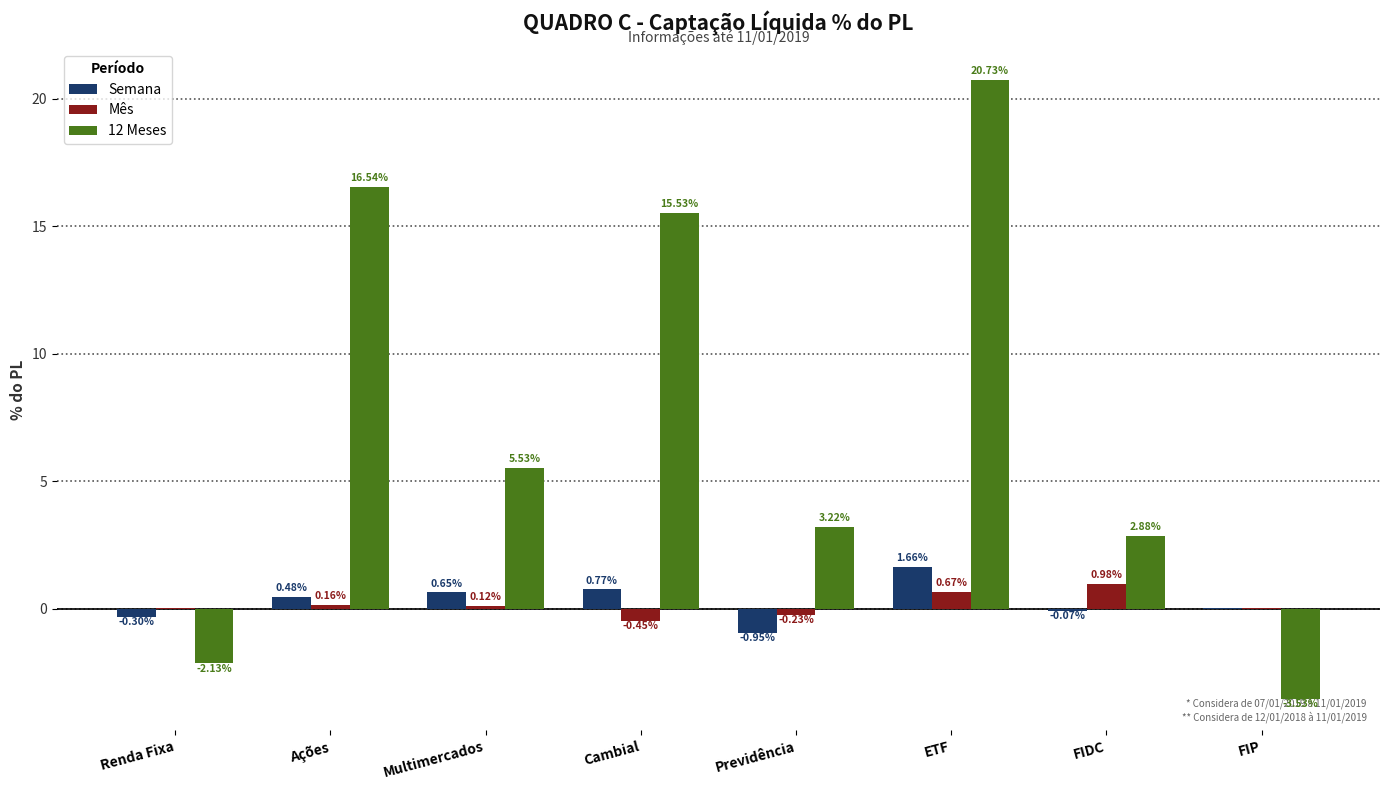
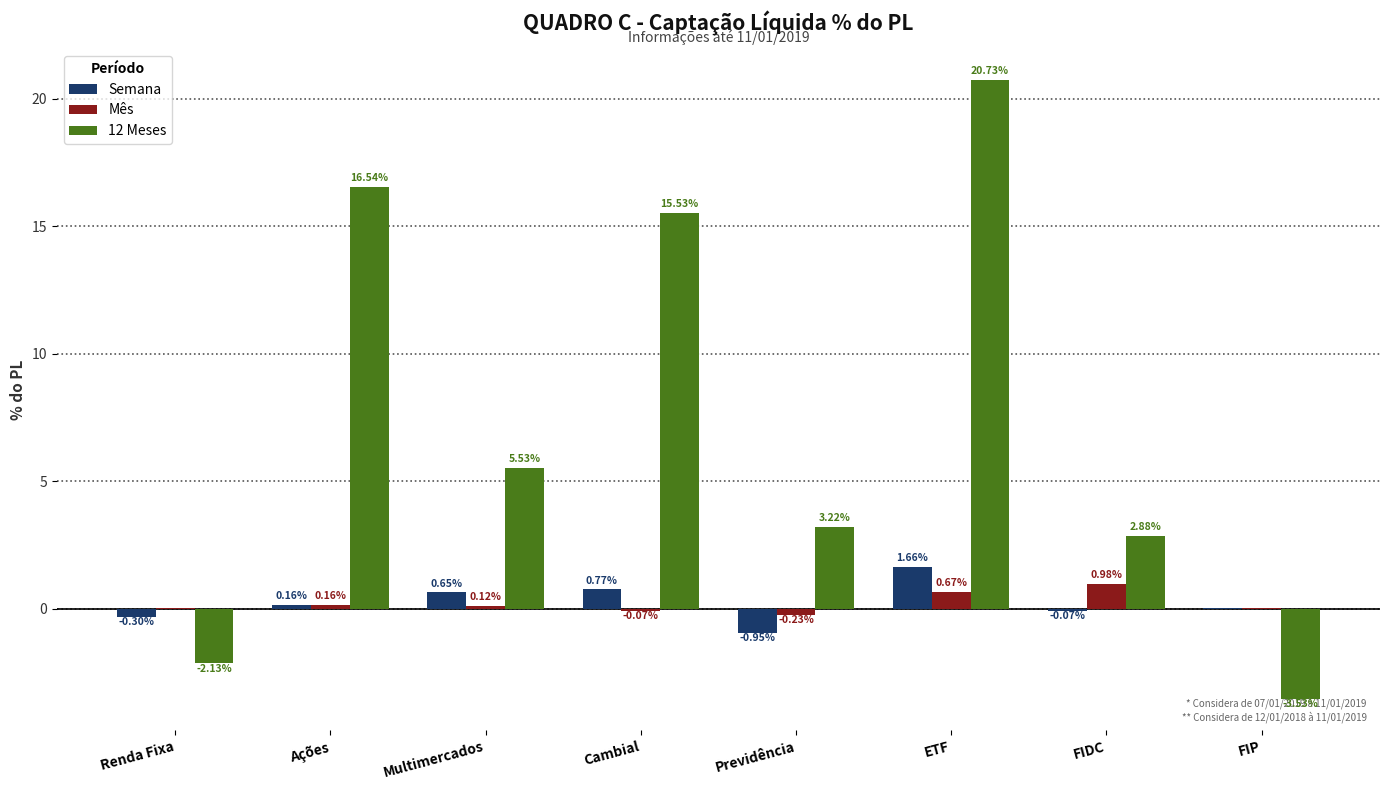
Semana, Ações: 0.48% -> 0.16%
Mês, Cambial: -0.45% -> -0.07%
